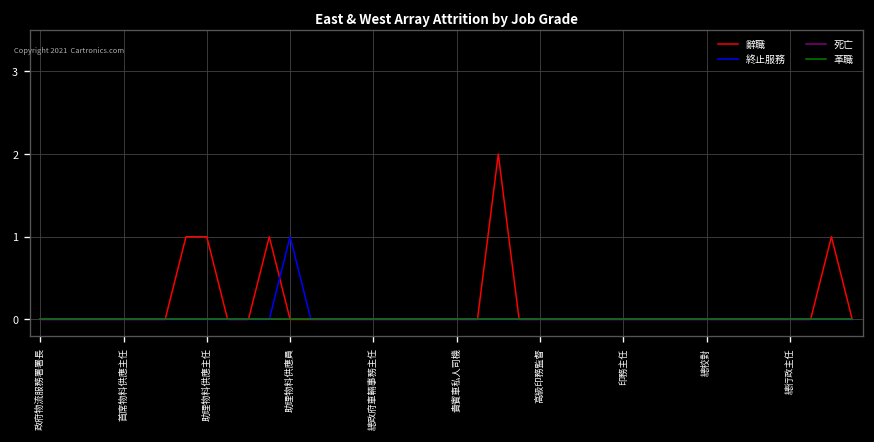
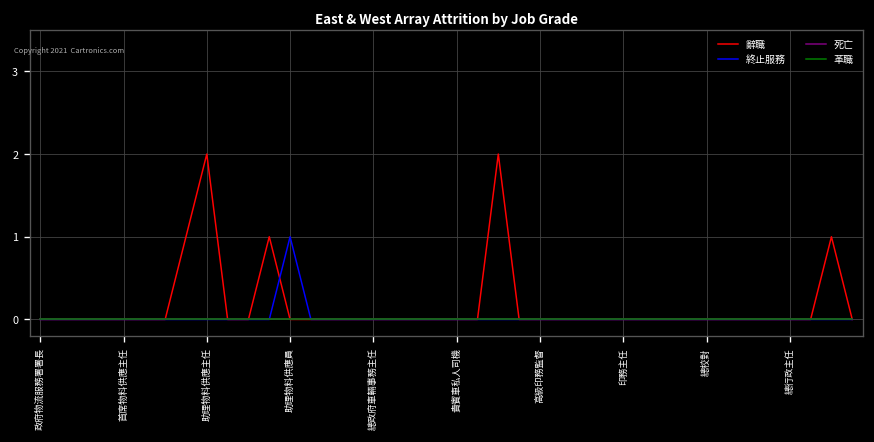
辭職, 助理物料供應主任: 1 -> 2
